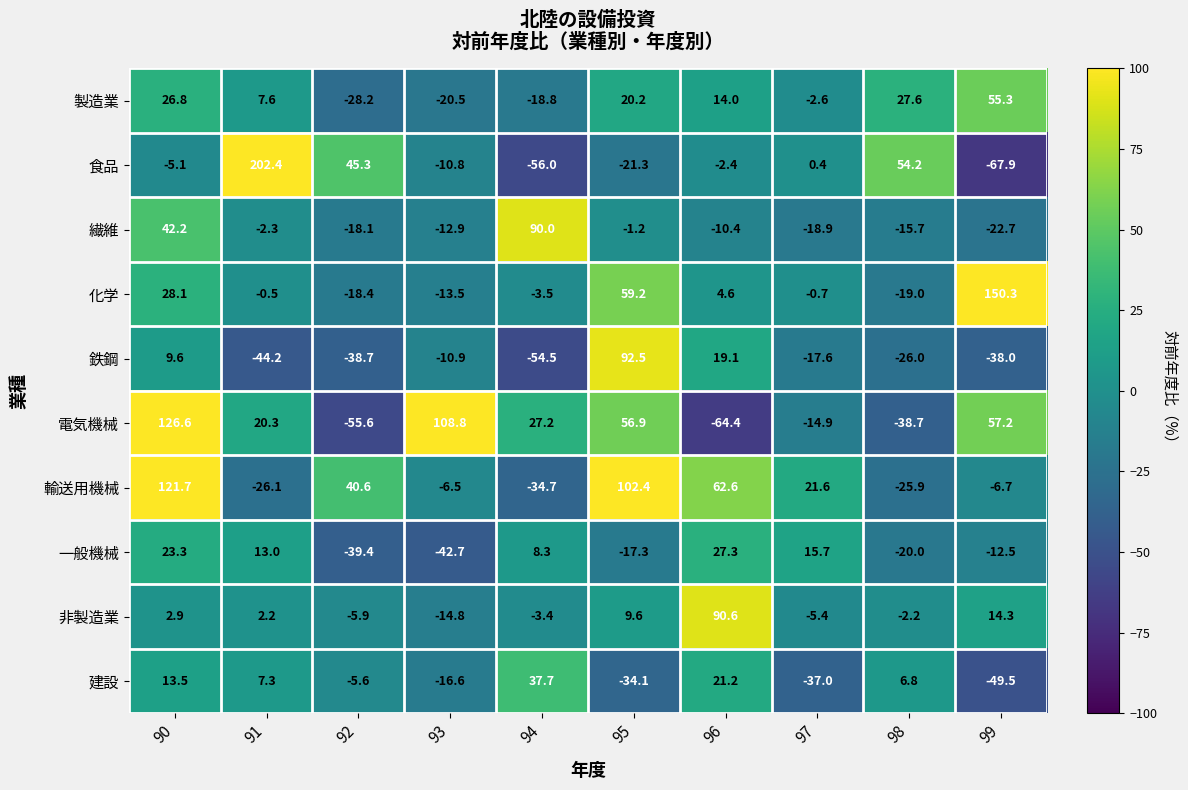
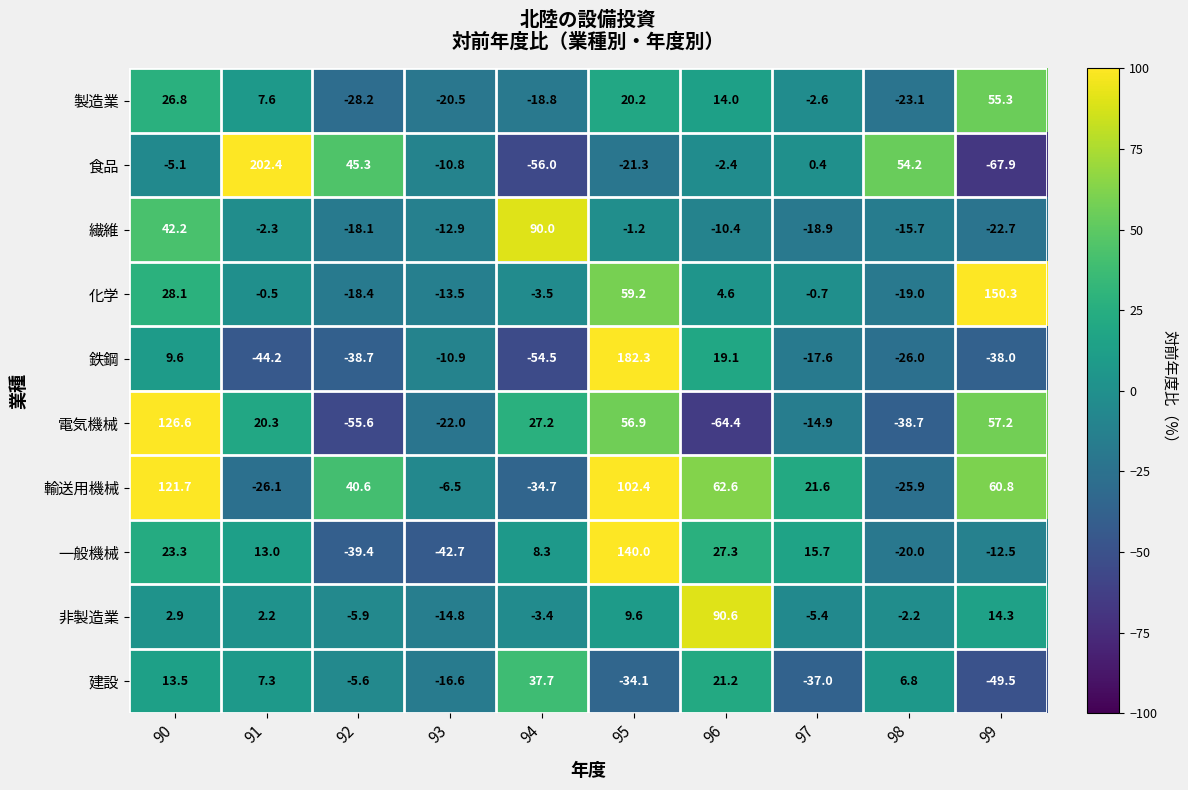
製造業, 98: 27.6 -> -23.1
鉄鋼, 95: 92.5 -> 182.3
電気機械, 93: 108.8 -> -22.0
輸送用機械, 99: -6.7 -> 60.8
一般機械, 95: -17.3 -> 140.0
